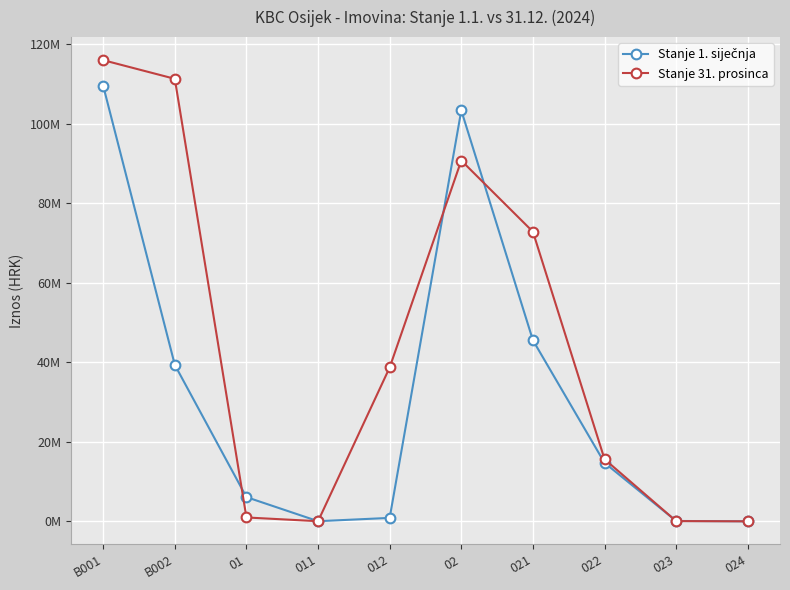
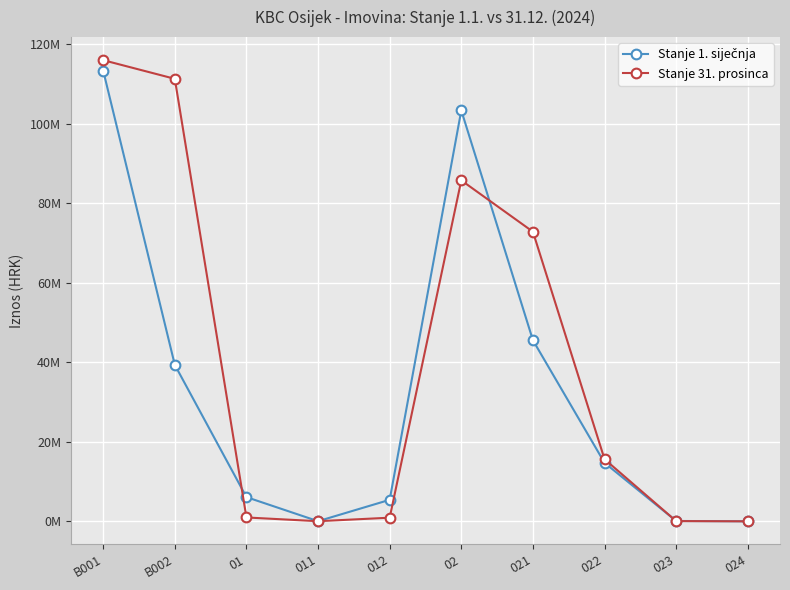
Stanje 1. siječnja, B001: 110000000 -> 113000000
Stanje 1. siječnja, 012: 1000000 -> 5000000
Stanje 31. prosinca, 012: 39000000 -> 1000000
Stanje 31. prosinca, 02: 91000000 -> 86000000
